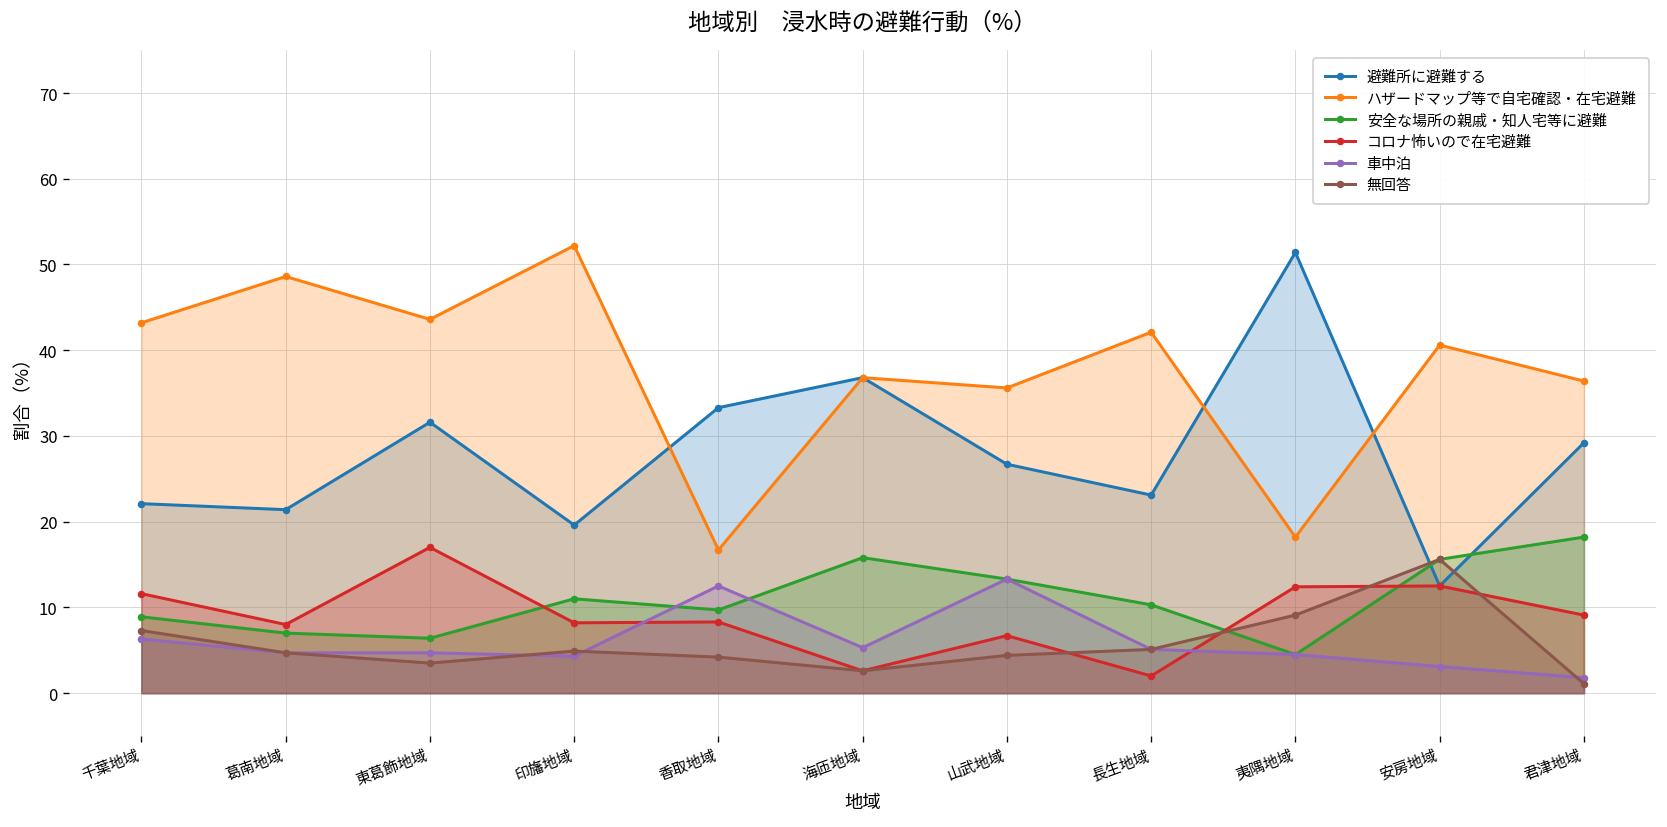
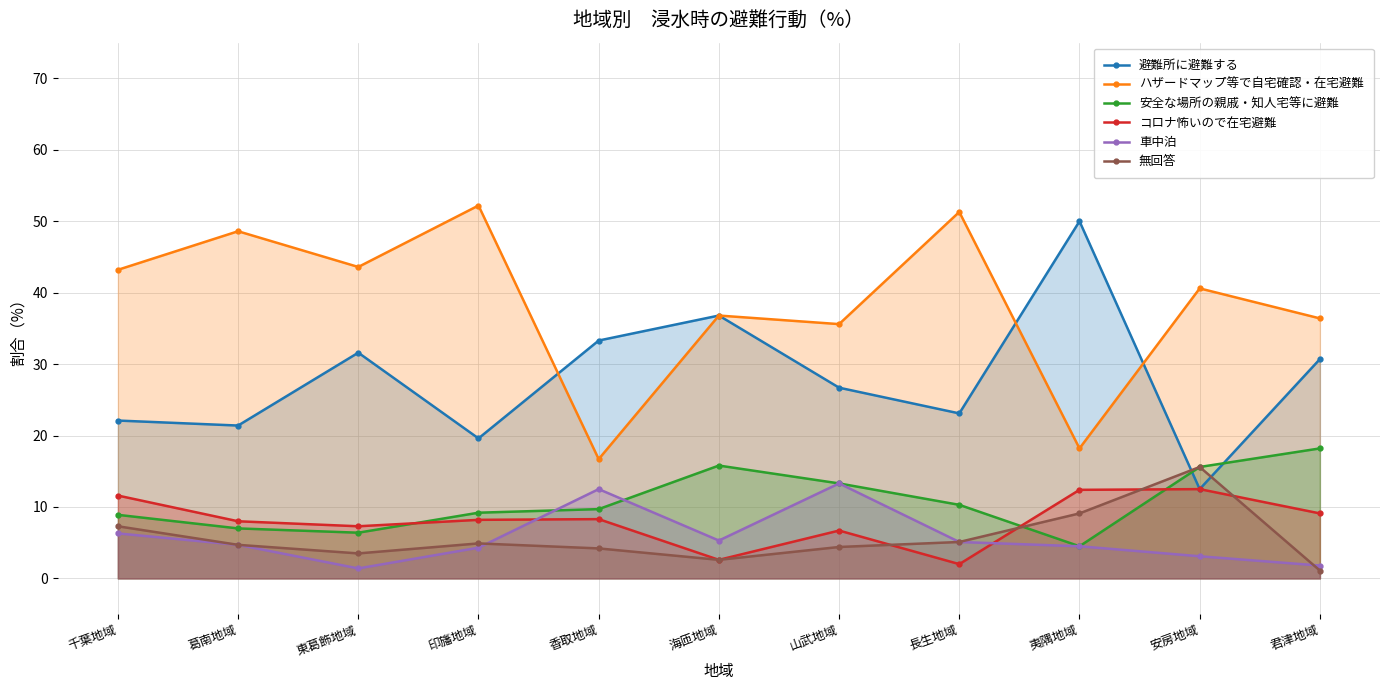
コロナ怖いので在宅避難, 東葛飾地域: 17 -> 7
車中泊, 東葛飾地域: 5 -> 1
安全な場所の親戚・知人宅等に避難, 印旛地域: 11 -> 9
ハザードマップ等で自宅確認・在宅避難, 長生地域: 42 -> 51
避難所に避難する, 夷隅地域: 51 -> 50
避難所に避難する, 君津地域: 29 -> 31
